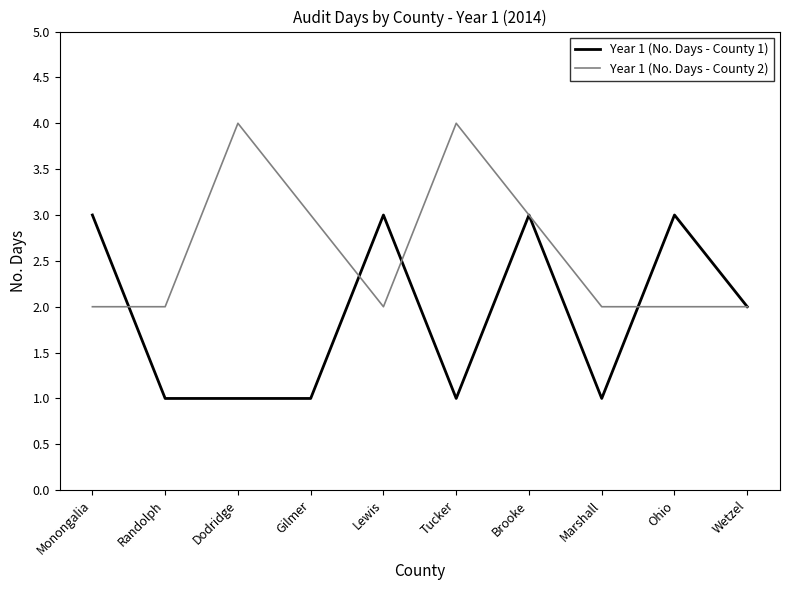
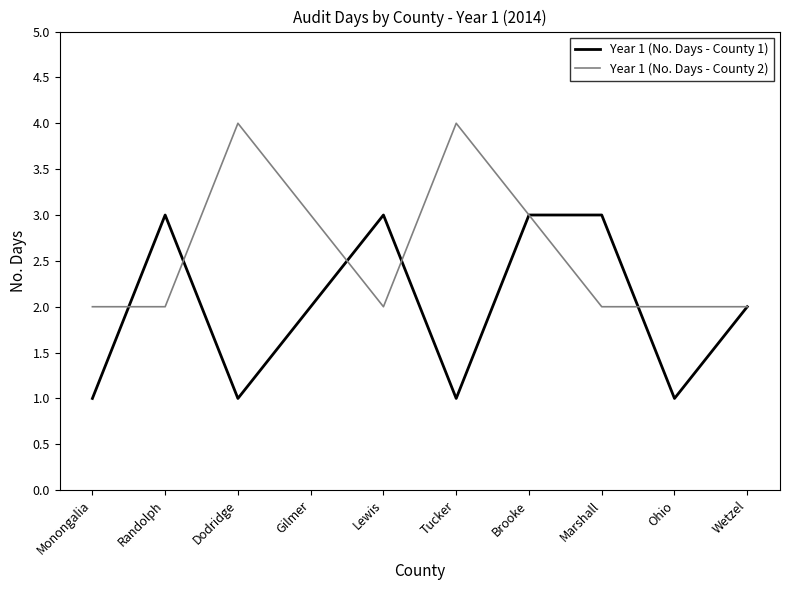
Year 1 (No. Days - County 1), Monongalia: 3 -> 1
Year 1 (No. Days - County 1), Randolph: 1 -> 3
Year 1 (No. Days - County 1), Gilmer: 1 -> 2
Year 1 (No. Days - County 1), Marshall: 1 -> 3
Year 1 (No. Days - County 1), Ohio: 3 -> 1
